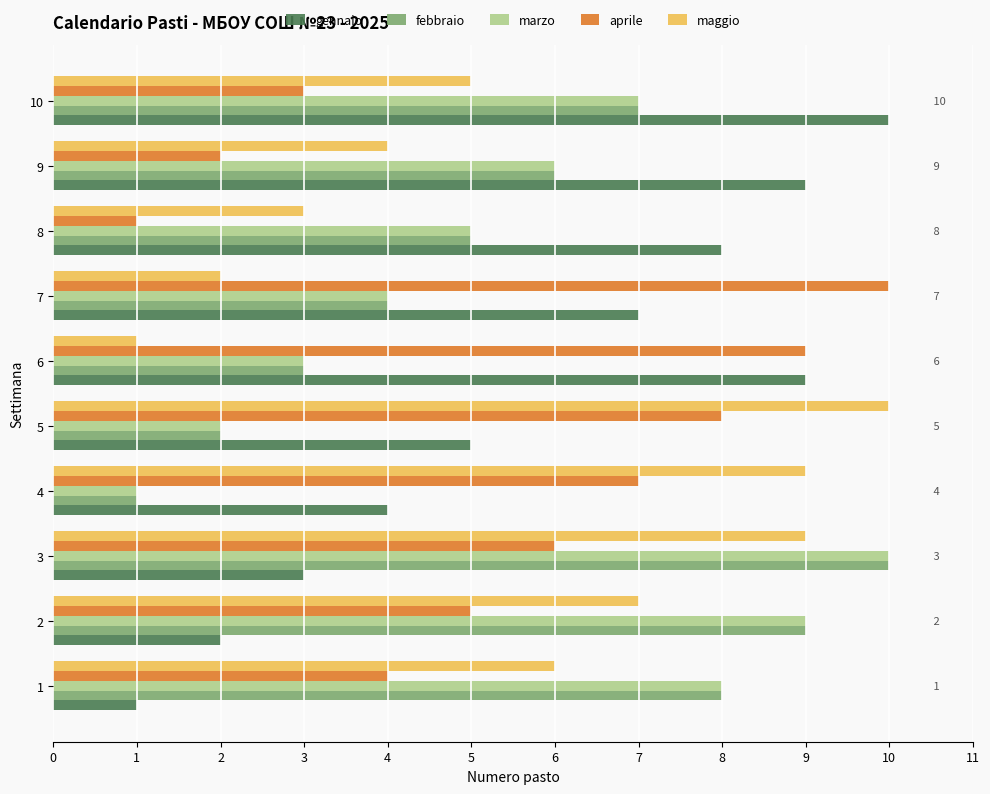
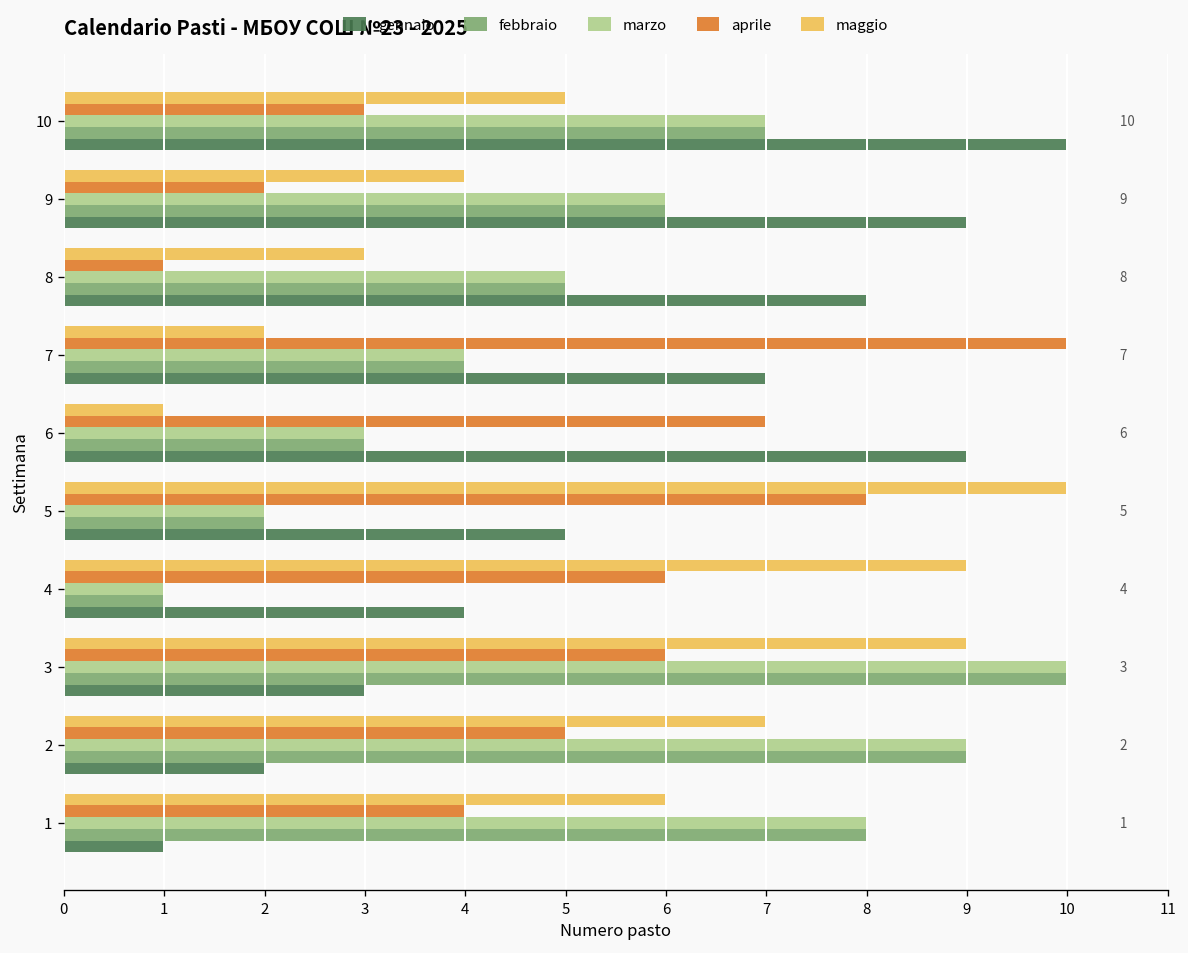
aprile, 6: 9 -> 7
aprile, 4: 7 -> 6
